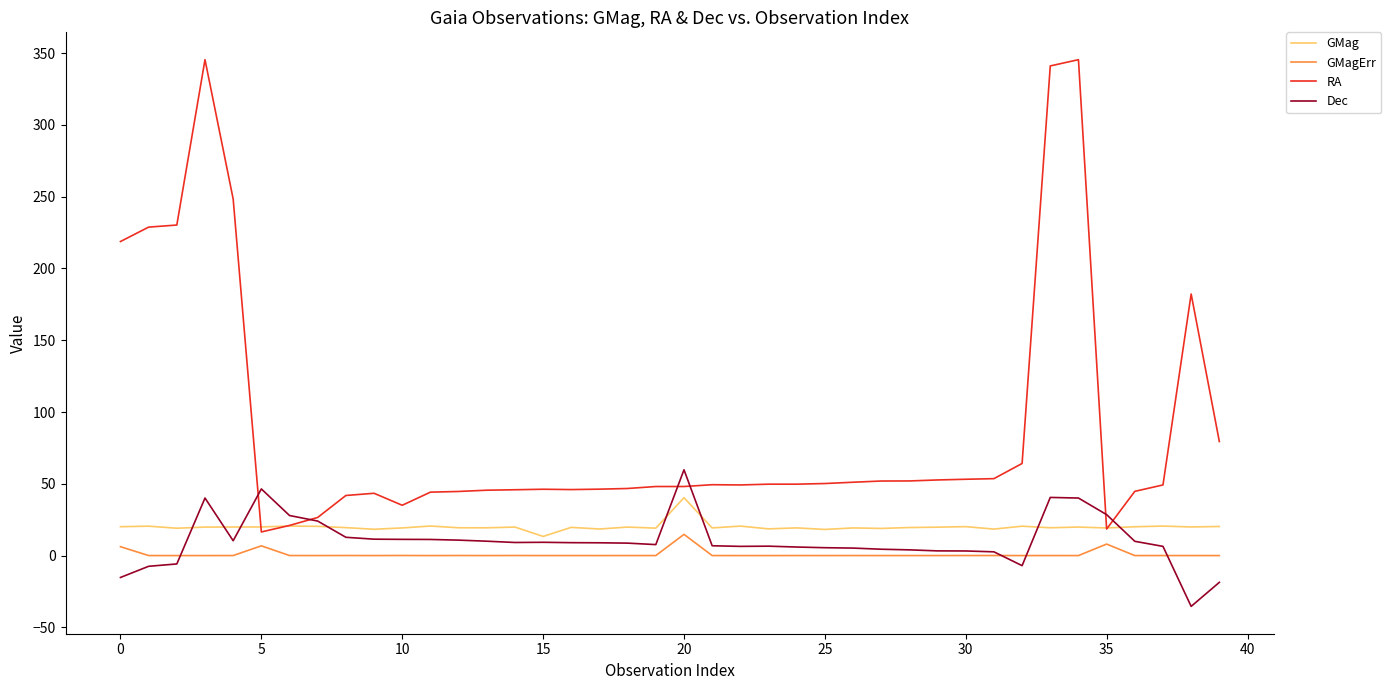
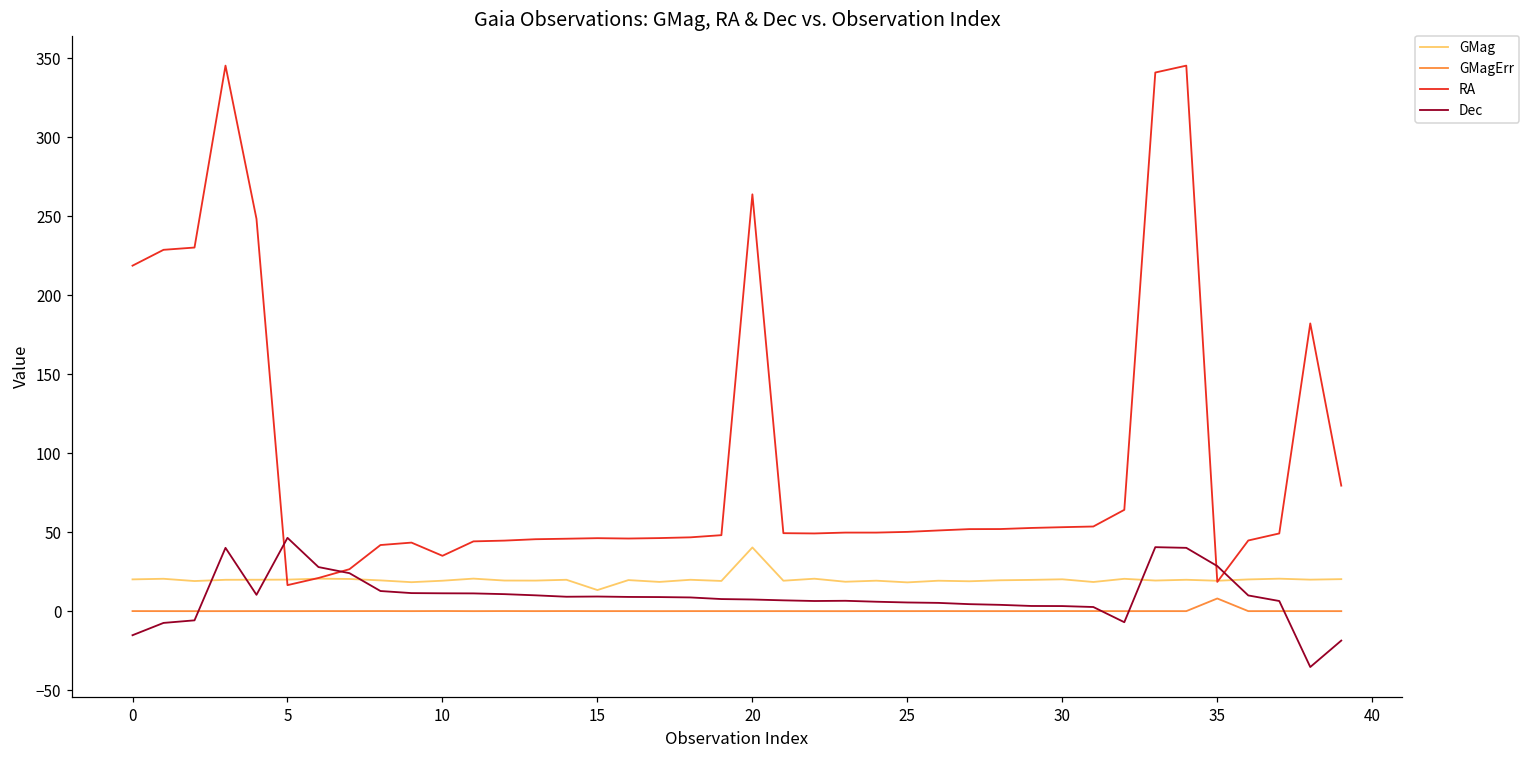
GMagErr, 0: 6 -> 0
GMagErr, 5: 7 -> 0
GMagErr, 20: 15 -> 0
RA, 20: 48 -> 264
Dec, 20: 60 -> 7
